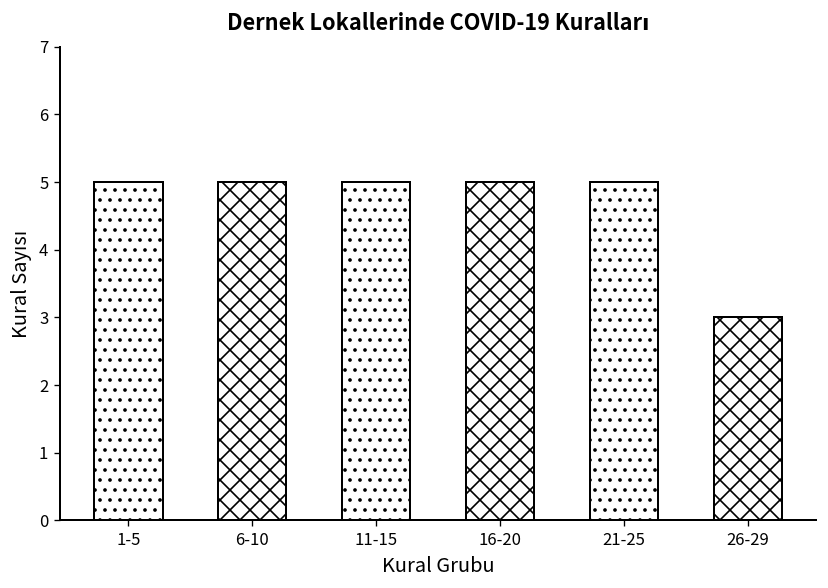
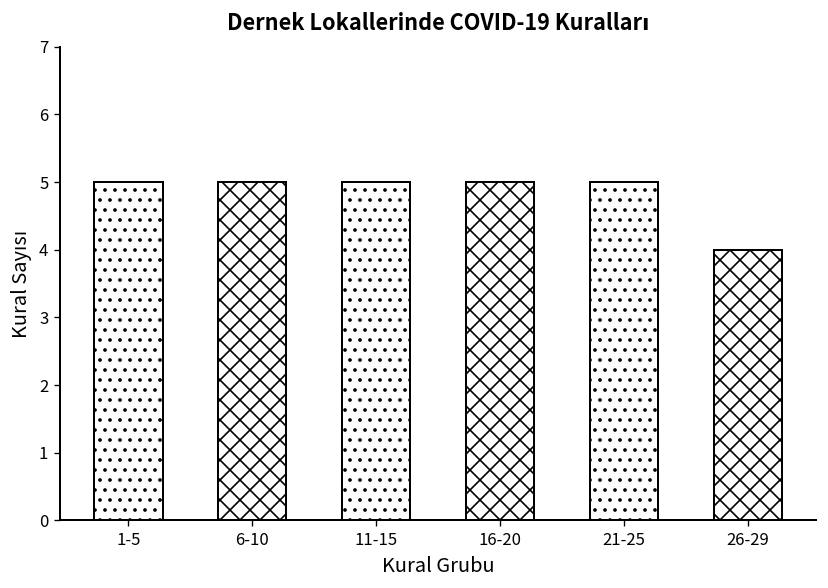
26-29: 3 -> 4
